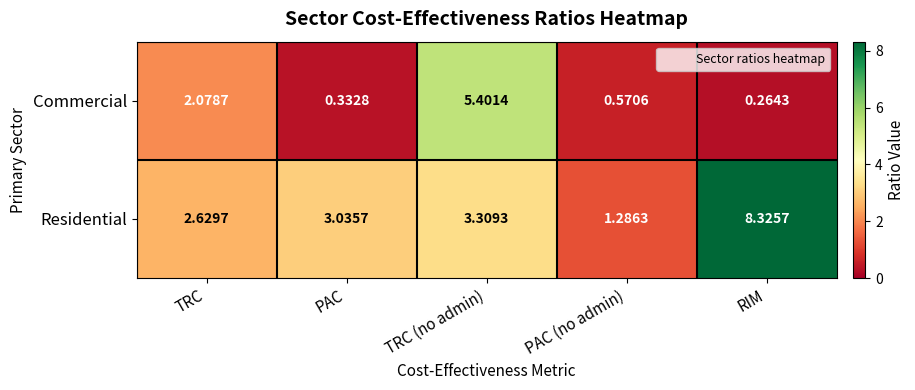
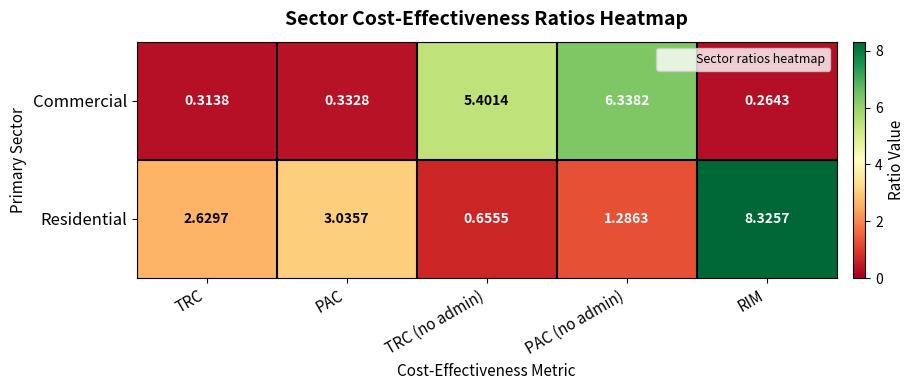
Commercial, TRC: 2.0787 -> 0.3138
Commercial, PAC (no admin): 0.5706 -> 6.3382
Residential, TRC (no admin): 3.3093 -> 0.6555
